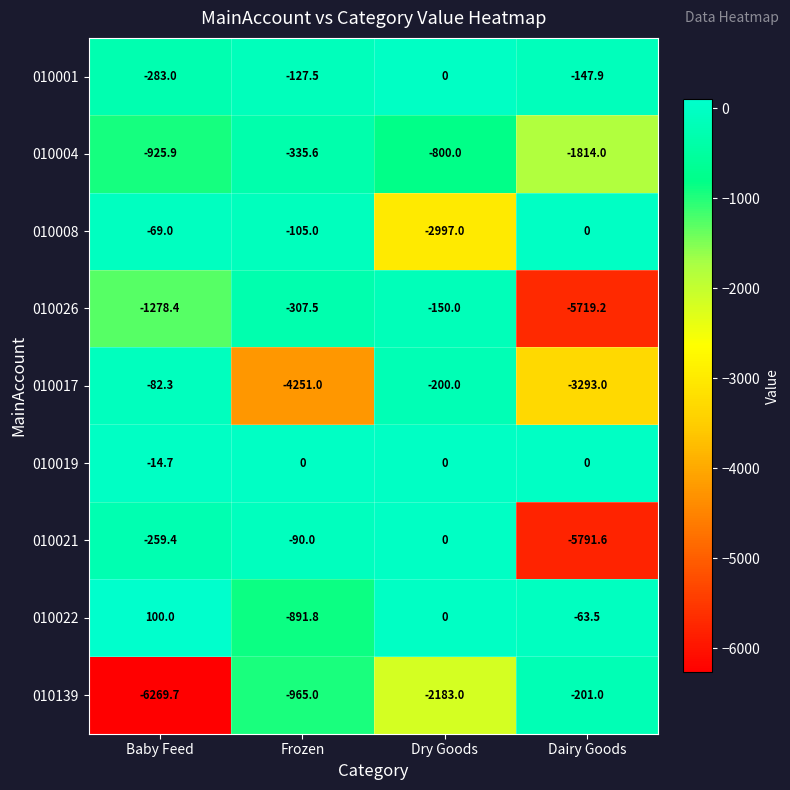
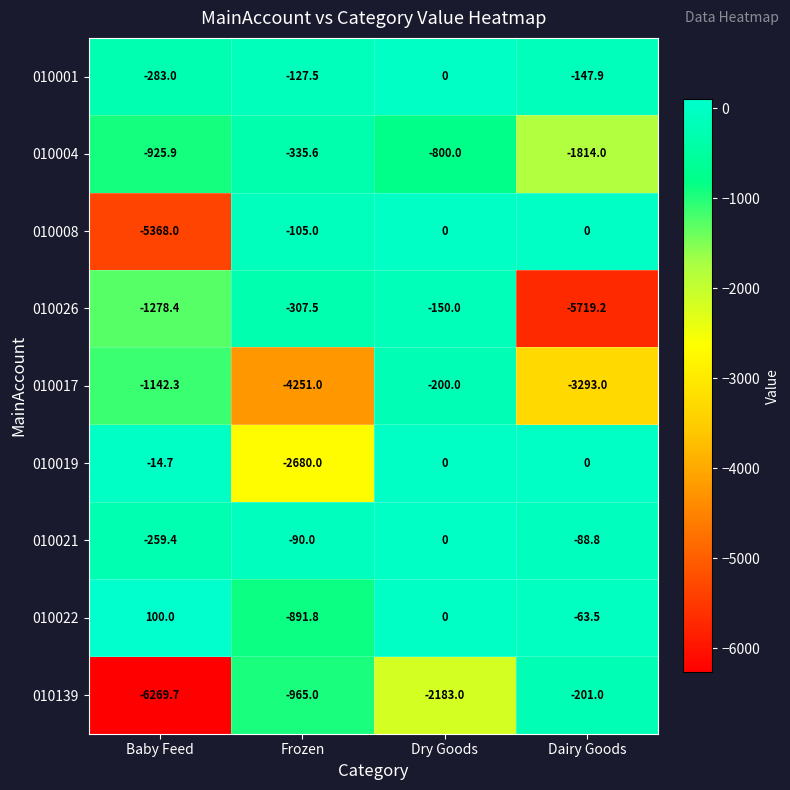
010008, Baby Feed: -69.0 -> -5368.0
010008, Dry Goods: -2997.0 -> 0
010017, Baby Feed: -82.3 -> -1142.3
010019, Frozen: 0 -> -2680.0
010021, Dairy Goods: -5791.6 -> -88.8
